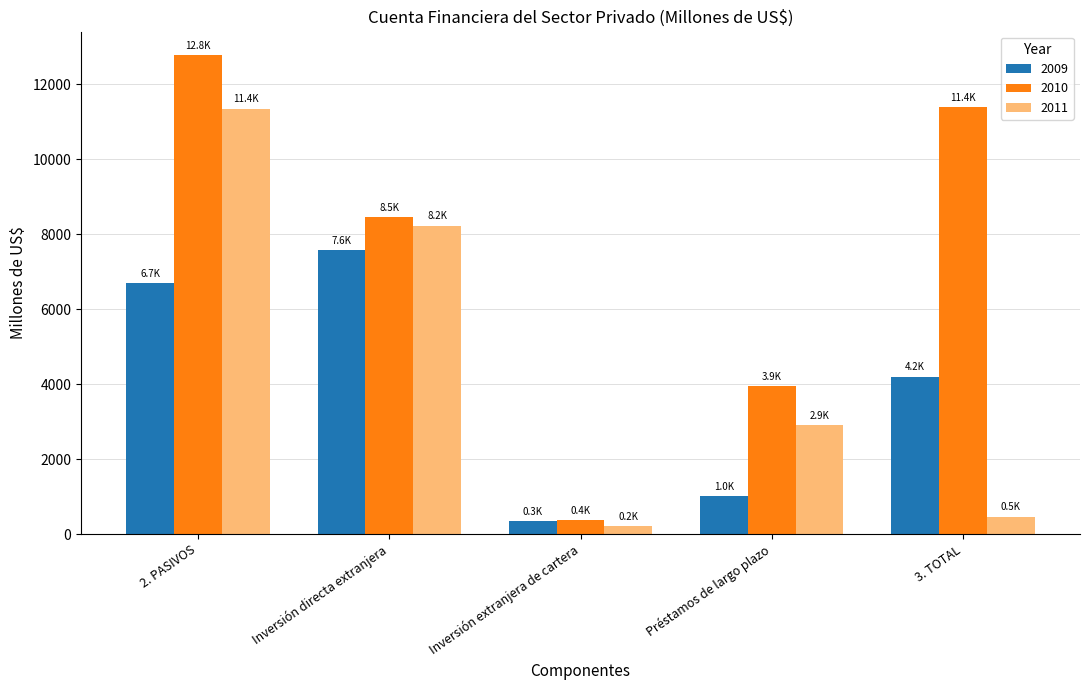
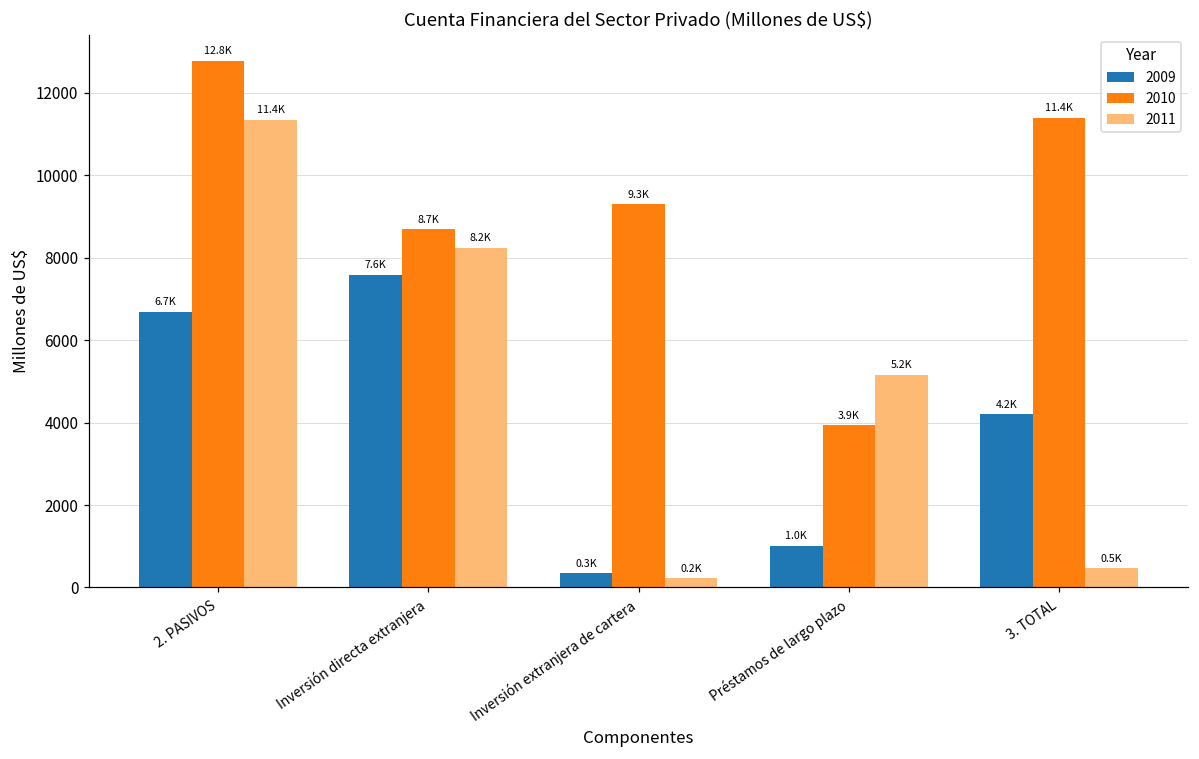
2010, Inversión directa extranjera: 8.5K -> 8.7K
2010, Inversión extranjera de cartera: 0.4K -> 9.3K
2011, Préstamos de largo plazo: 2.9K -> 5.2K
